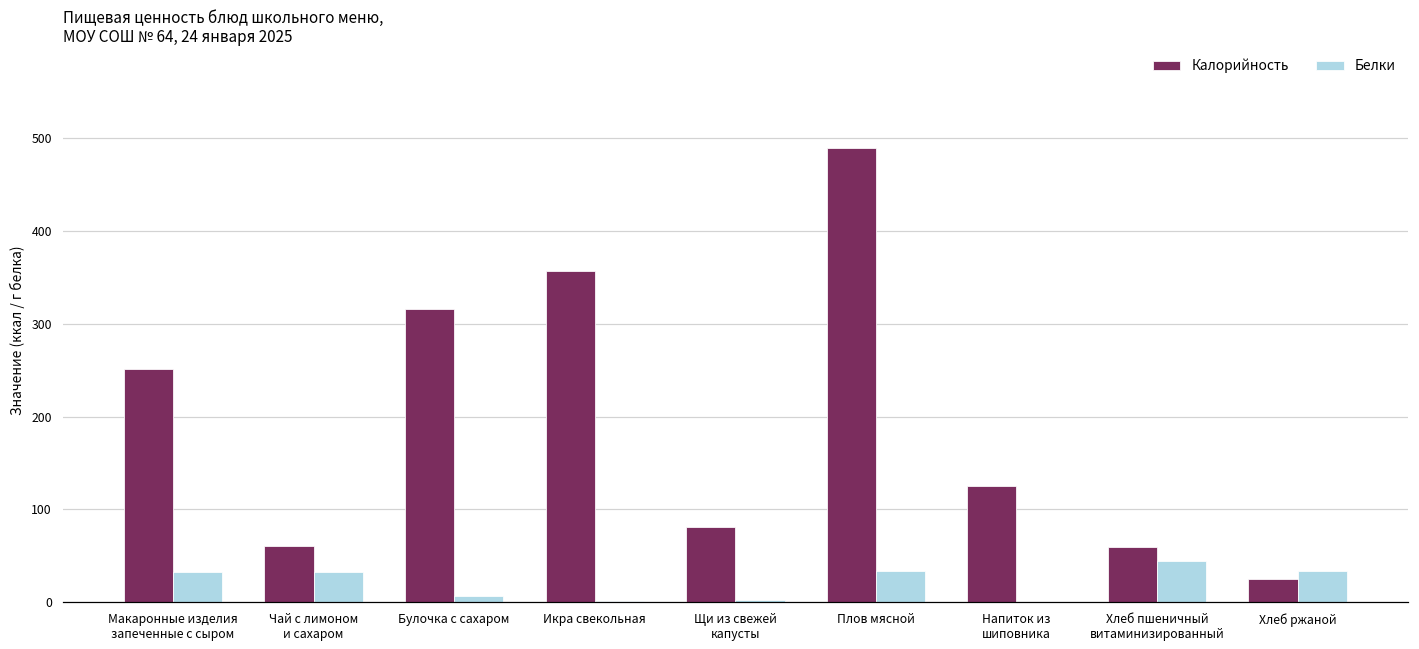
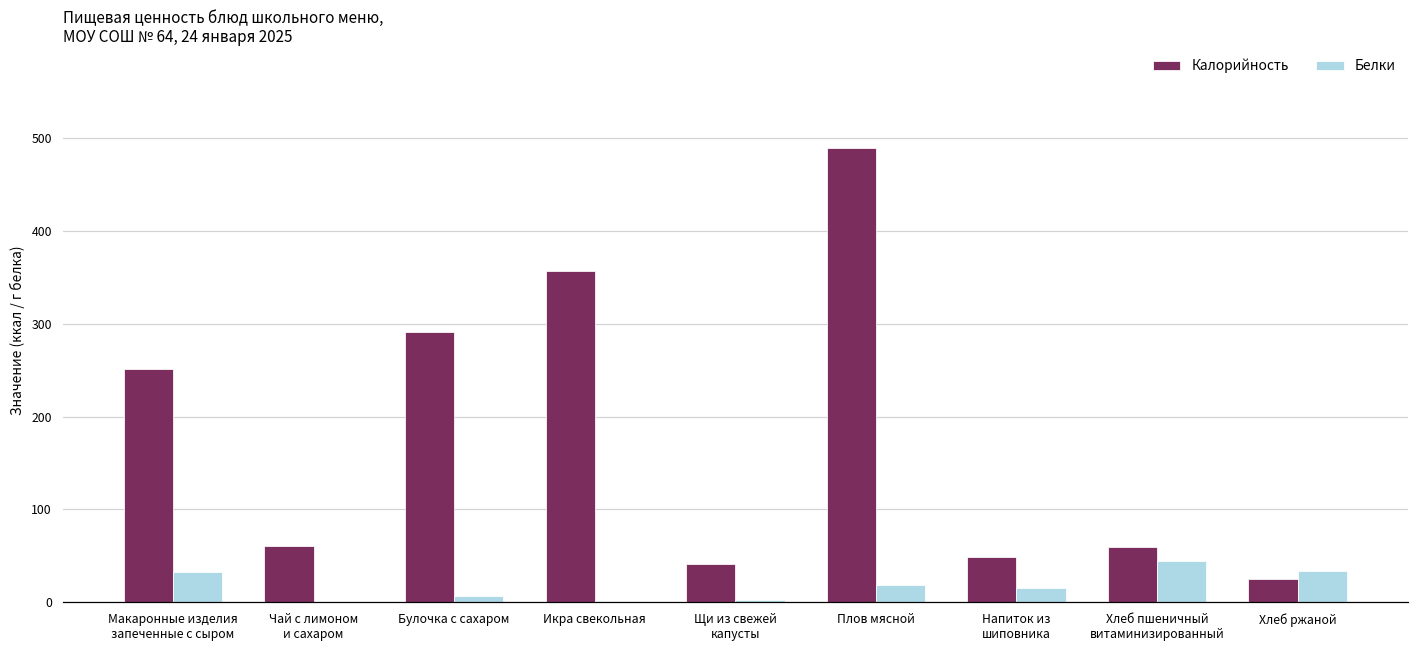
Белки, Чай с лимоном и сахаром: 30 -> 0
Калорийность, Булочка с сахаром: 320 -> 290
Калорийность, Щи из свежей капусты: 80 -> 40
Белки, Плов мясной: 30 -> 20
Калорийность, Напиток из шиповника: 130 -> 50
Белки, Напиток из шиповника: 0 -> 20
